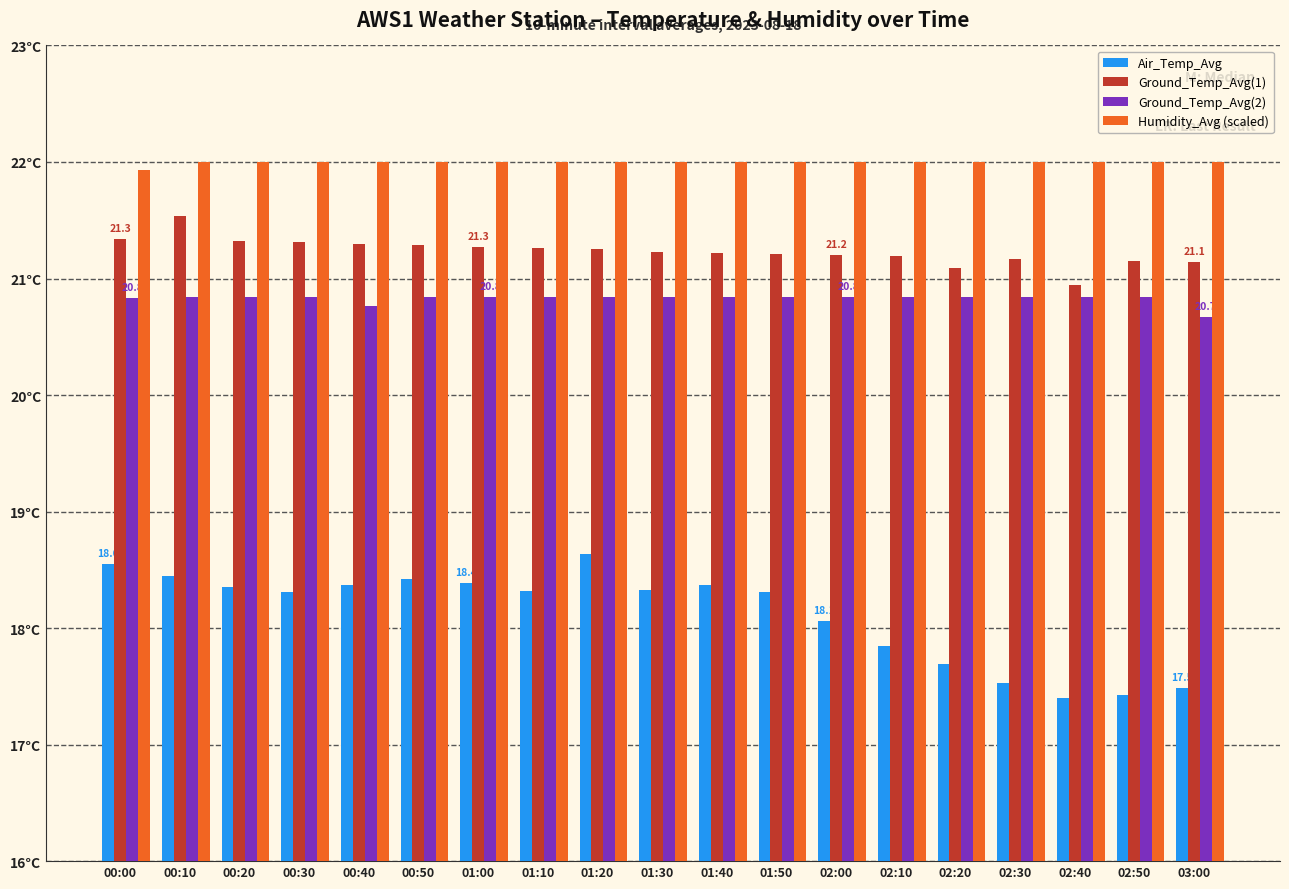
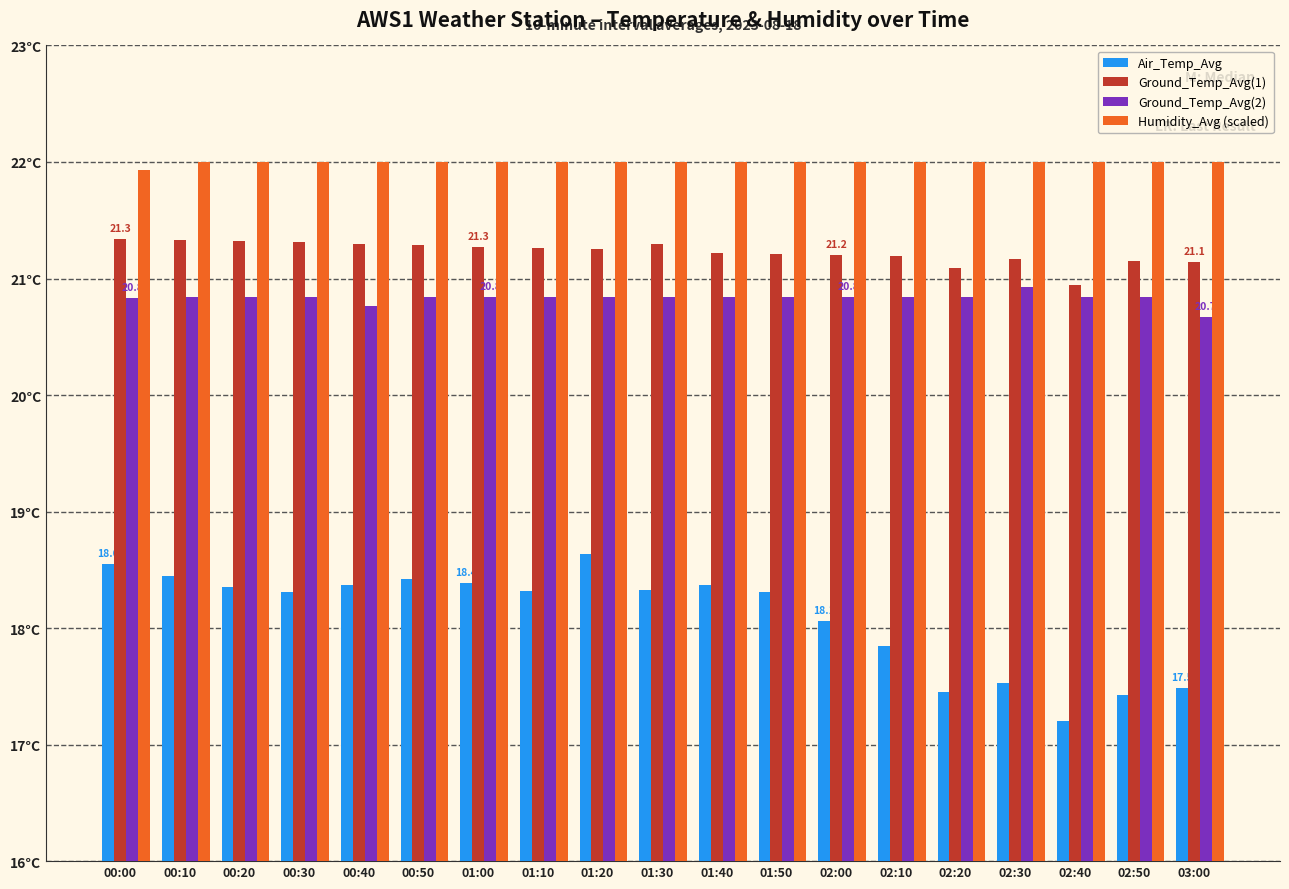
Ground_Temp_Avg(1), 00:10: 21.54°C -> 21.33°C
Ground_Temp_Avg(1), 01:30: 21.23°C -> 21.30°C
Air_Temp_Avg, 02:20: 17.69°C -> 17.45°C
Ground_Temp_Avg(2), 02:30: 20.84°C -> 20.93°C
Air_Temp_Avg, 02:40: 17.4°C -> 17.2°C
